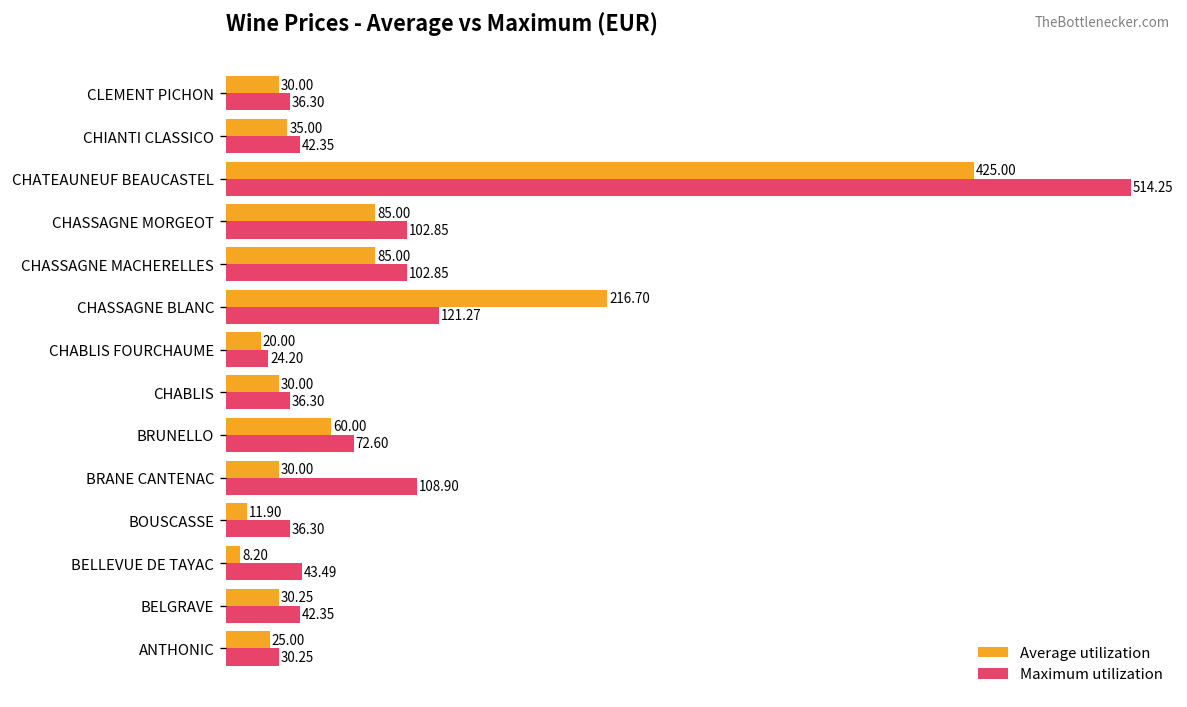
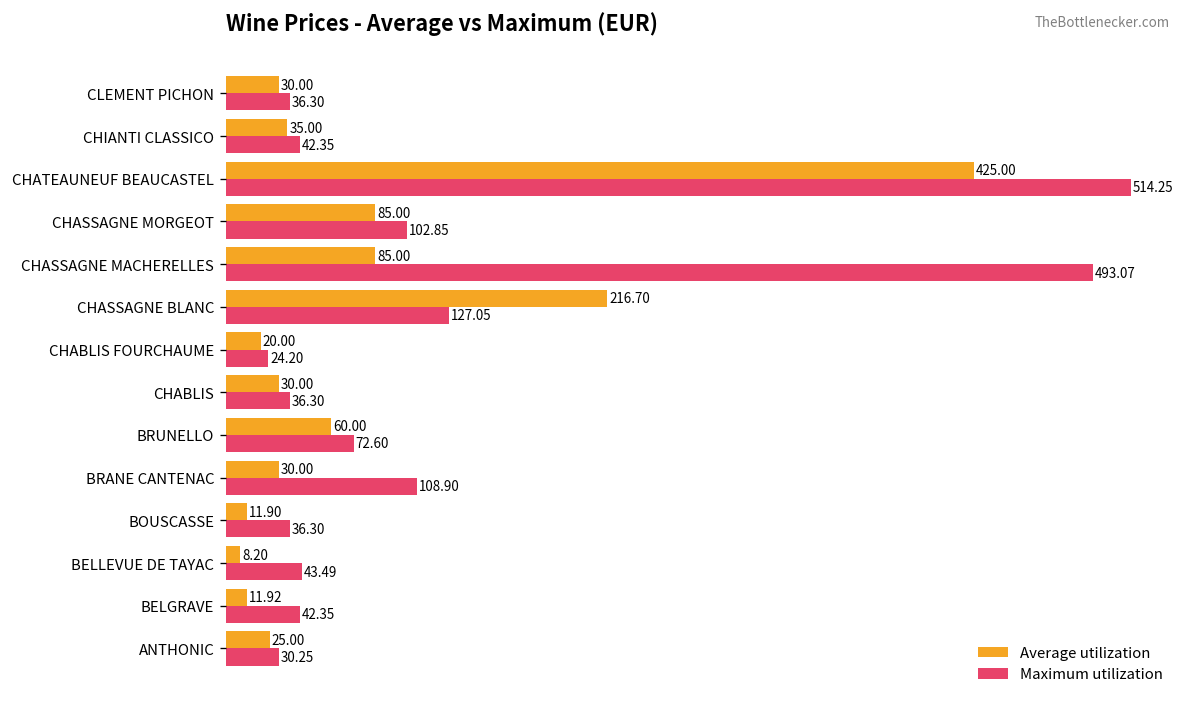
Maximum utilization, CHASSAGNE MACHERELLES: 102.85 -> 493.07
Maximum utilization, CHASSAGNE BLANC: 121.27 -> 127.05
Average utilization, BELGRAVE: 30.25 -> 11.92
